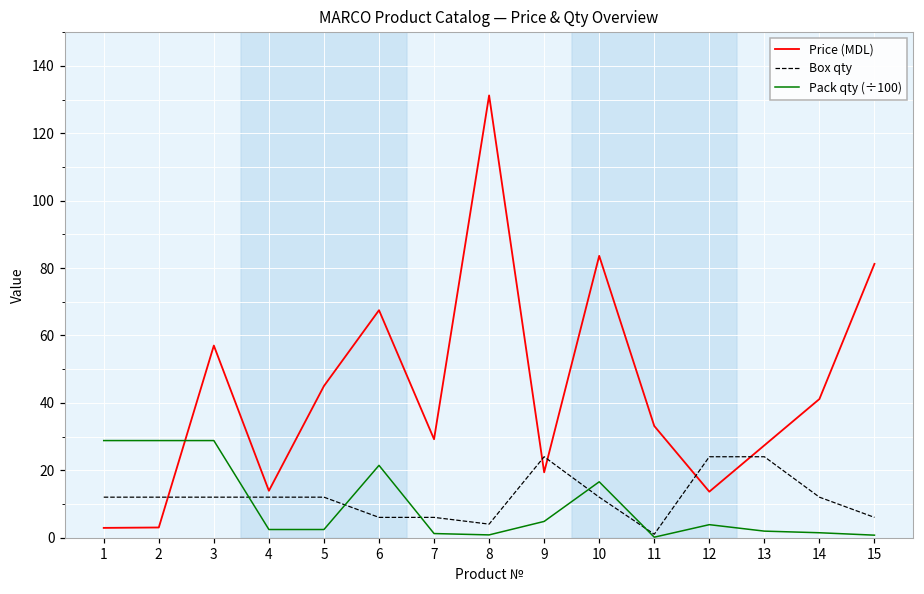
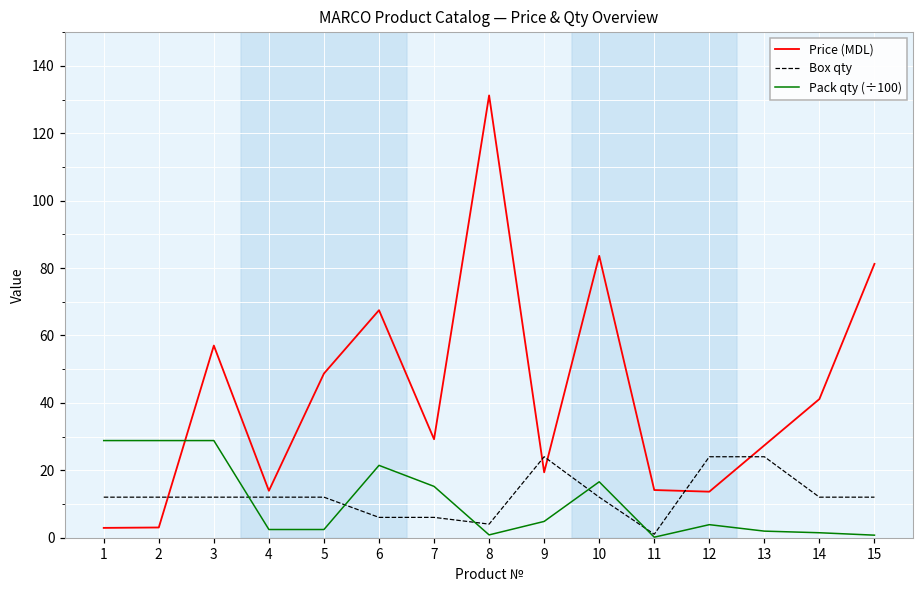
Price (MDL), 5: 45 -> 49
Pack qty (÷100), 7: 1 -> 15
Price (MDL), 11: 33 -> 14
Box qty, 15: 6 -> 12
